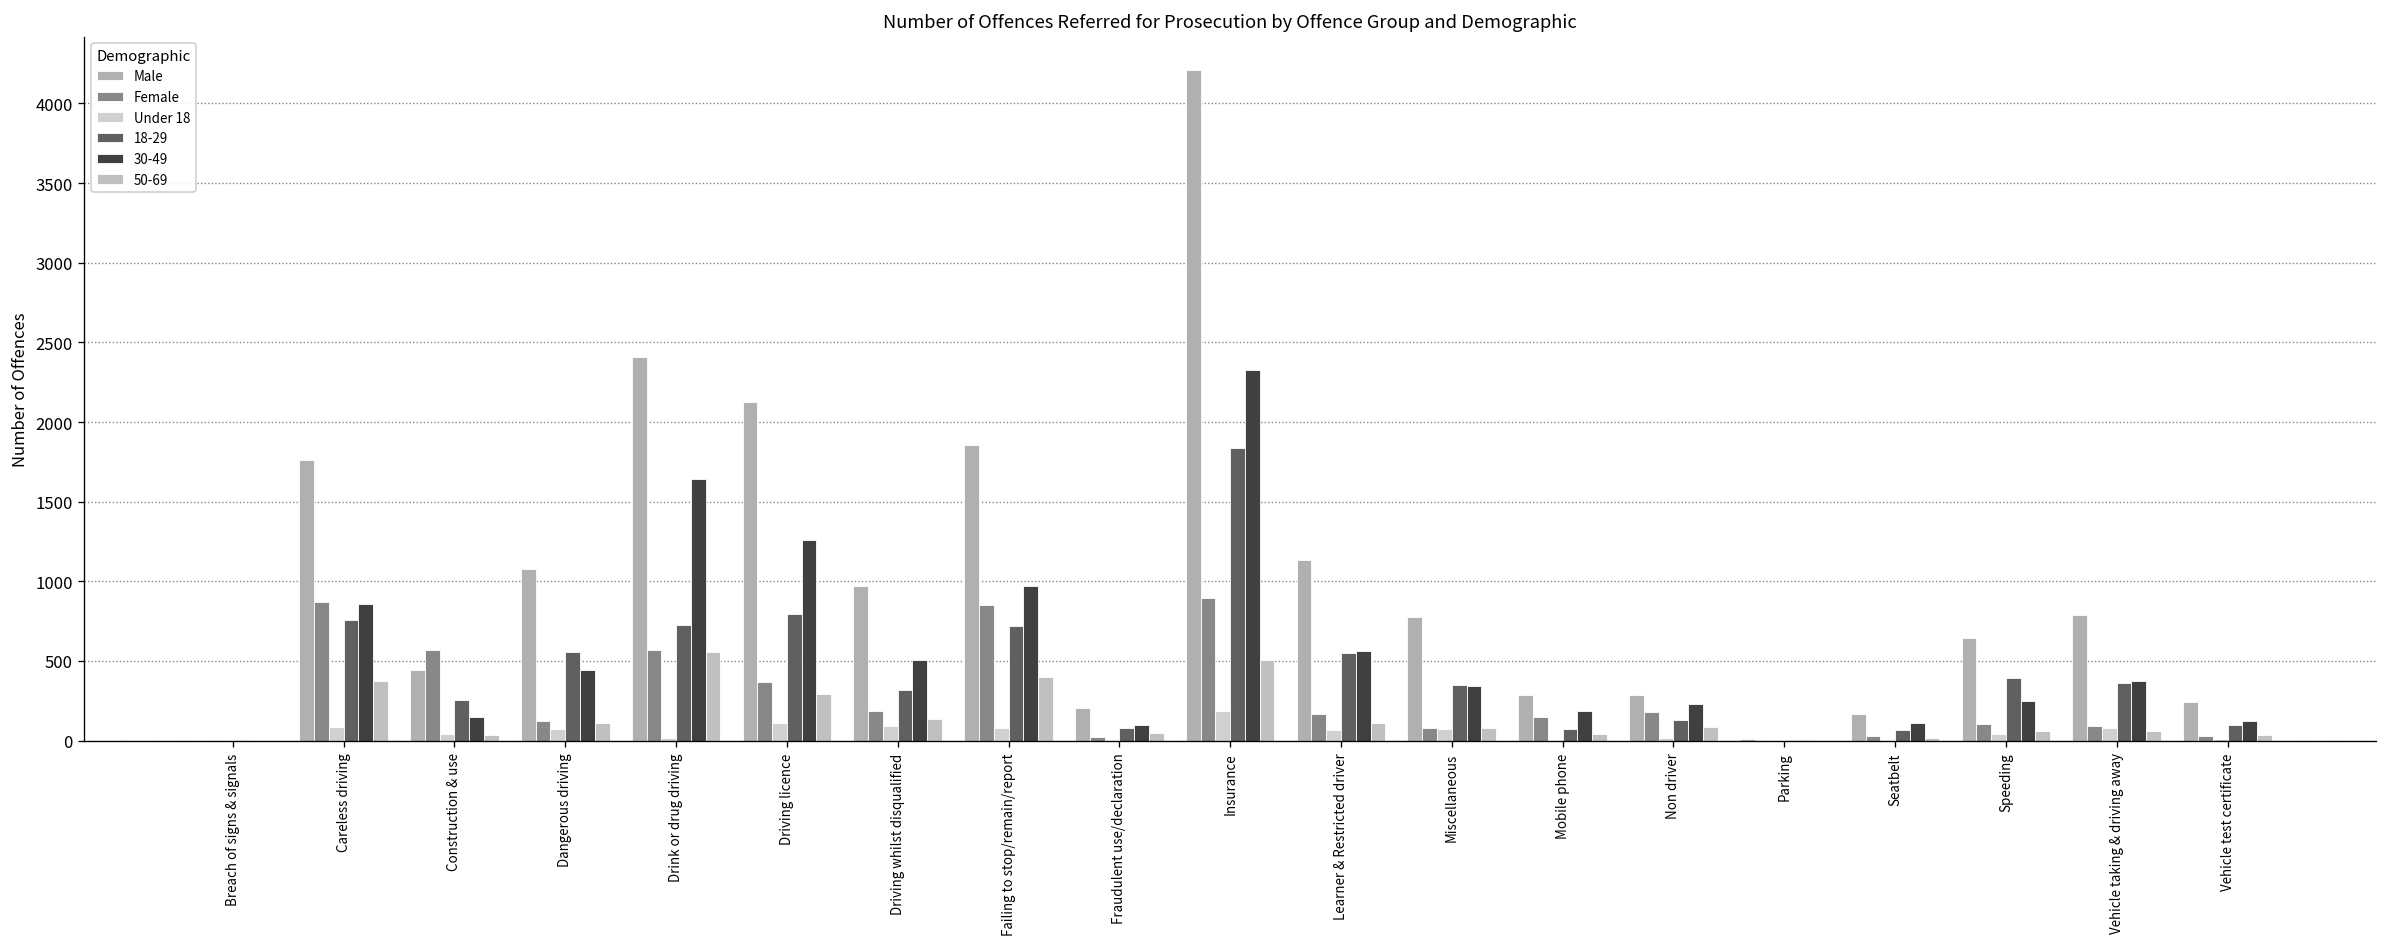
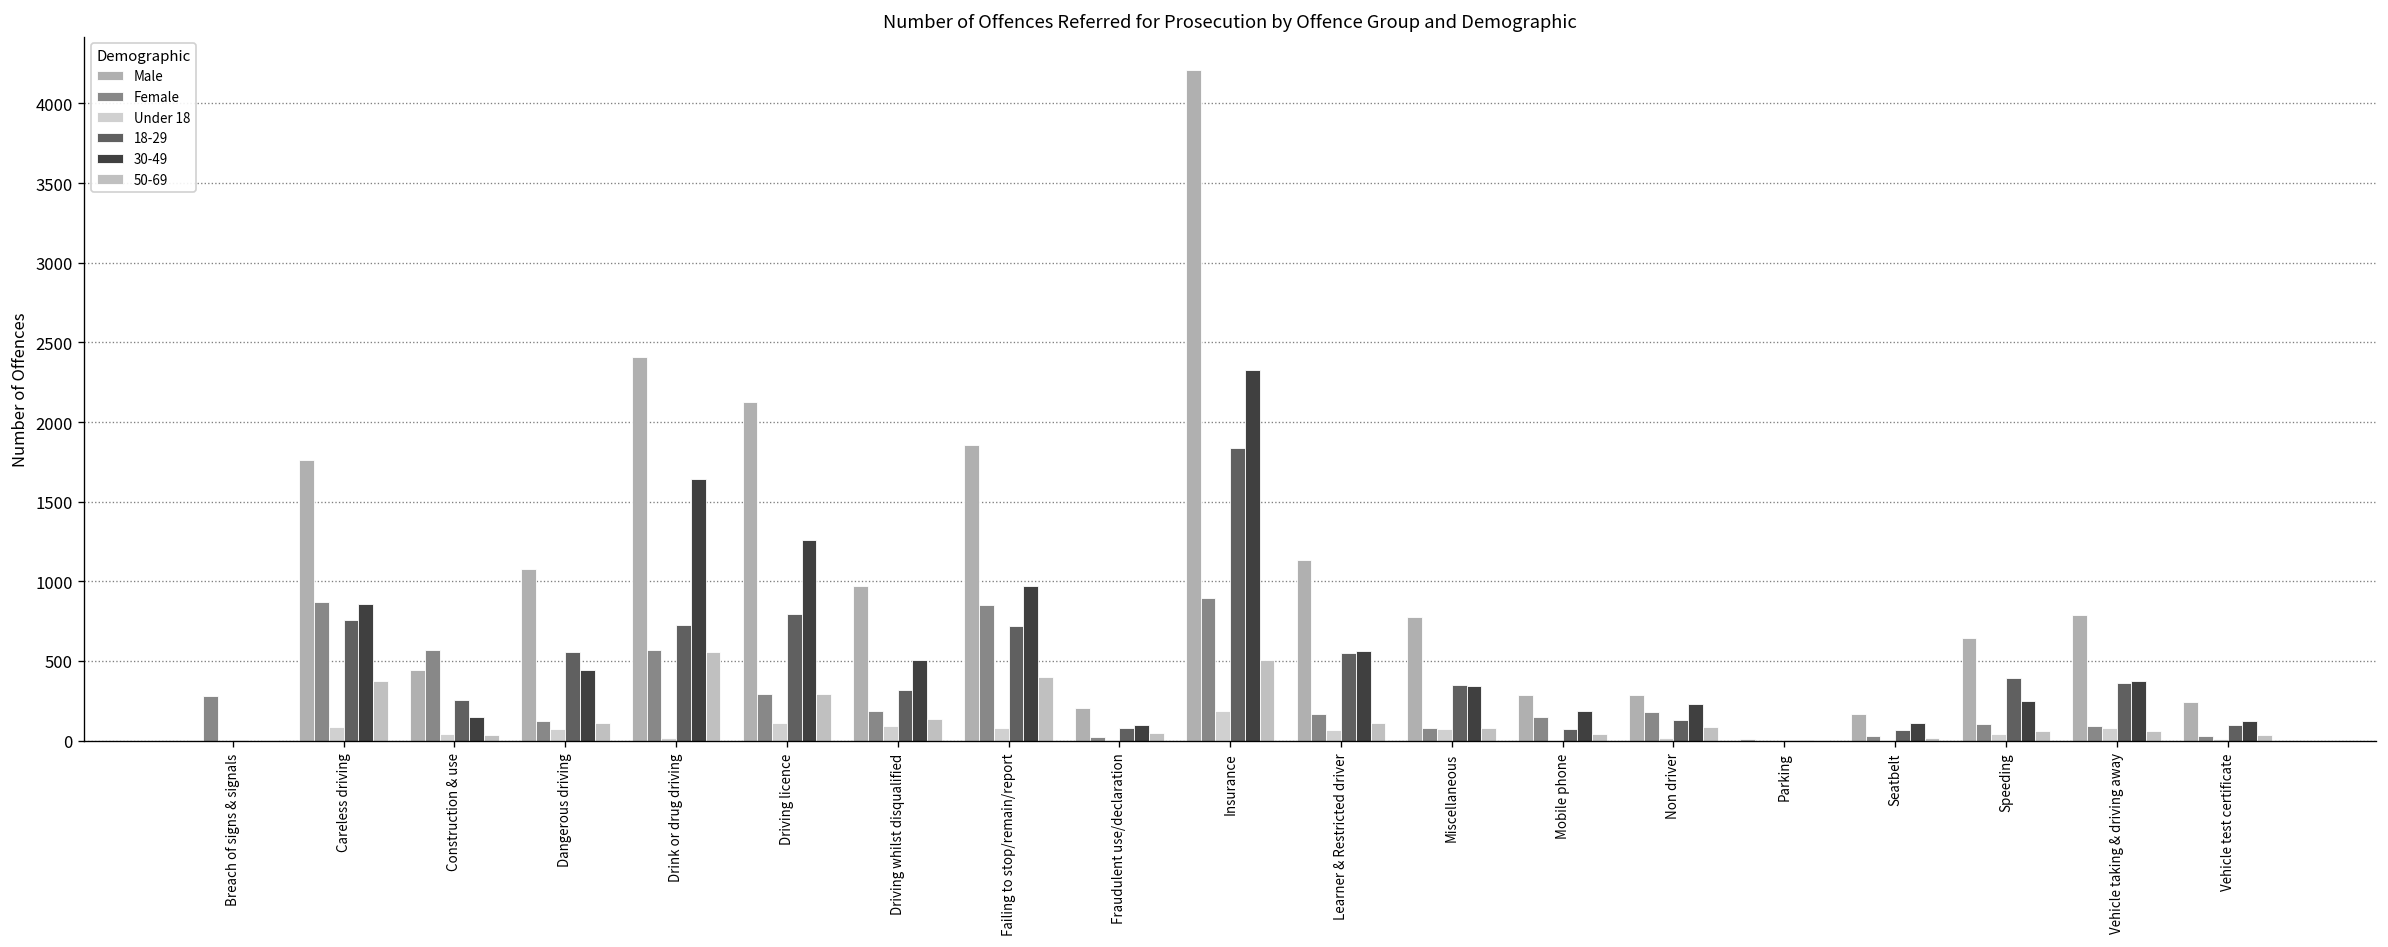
Female, Breach of signs & signals: 0 -> 280
Female, Driving licence: 370 -> 290
